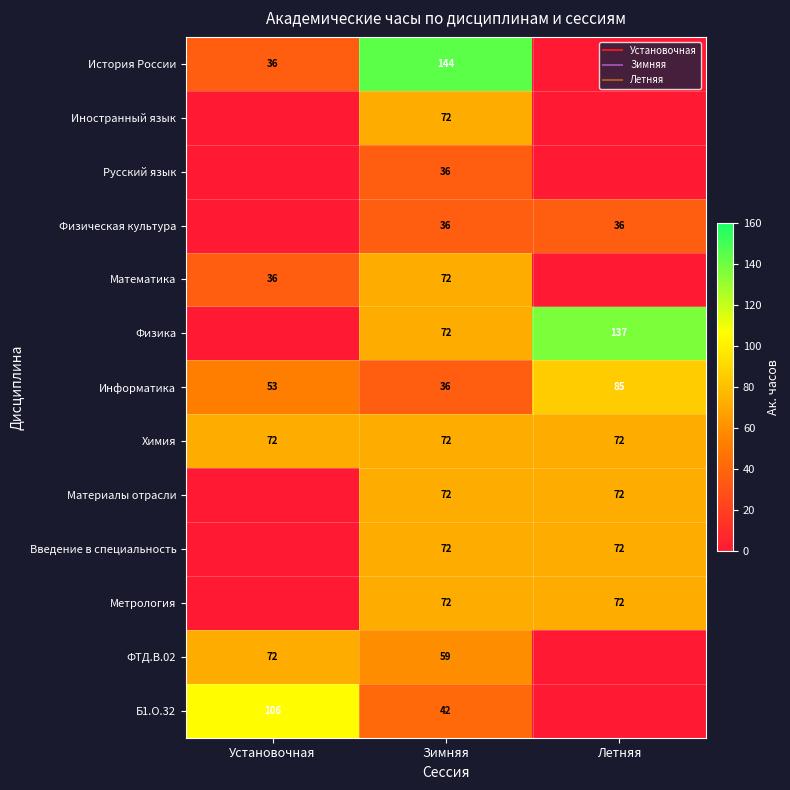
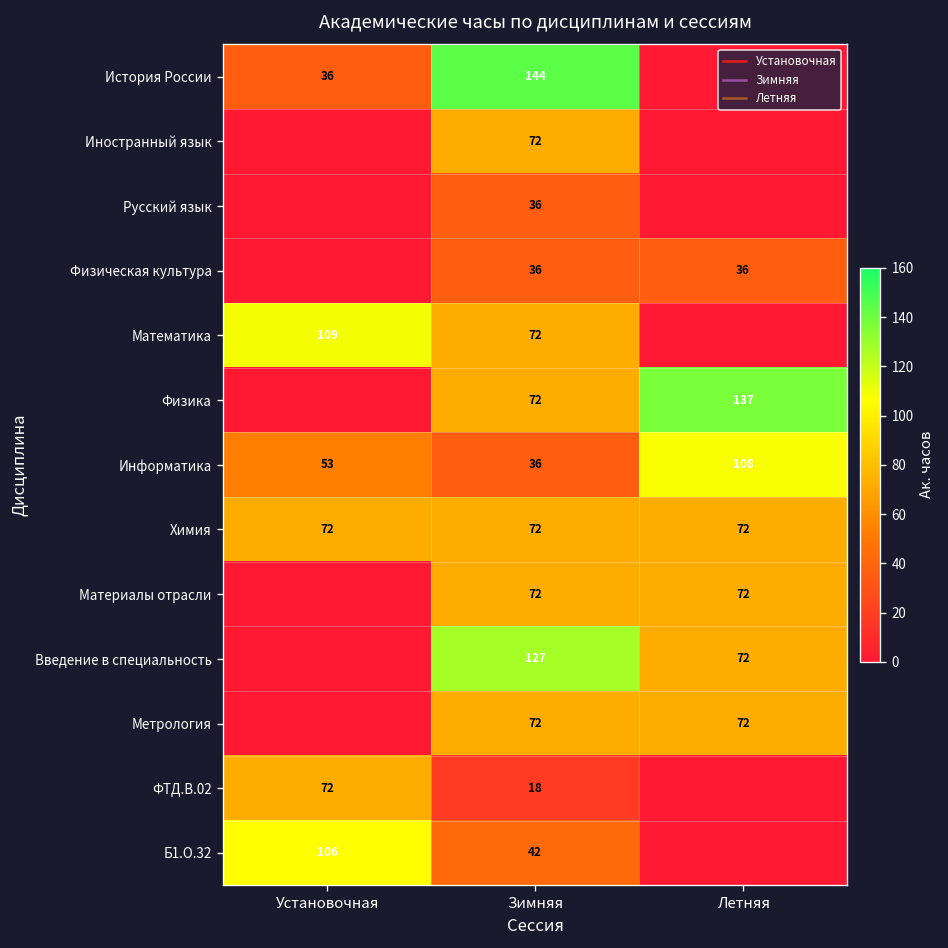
Математика, Установочная: 36 -> 109
Информатика, Летняя: 85 -> 108
Введение в специальность, Зимняя: 72 -> 127
ФТД.В.02, Зимняя: 59 -> 18
